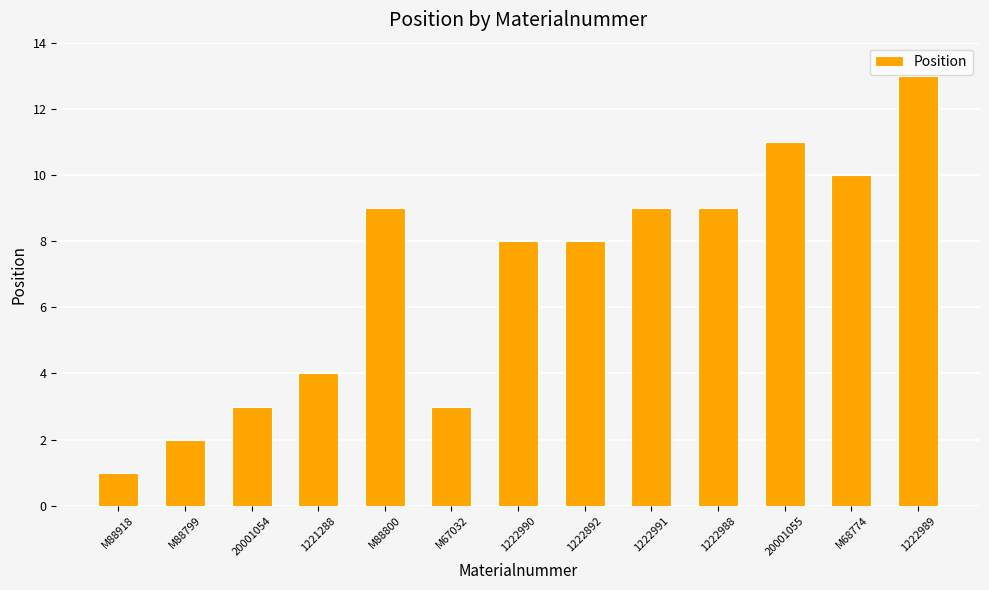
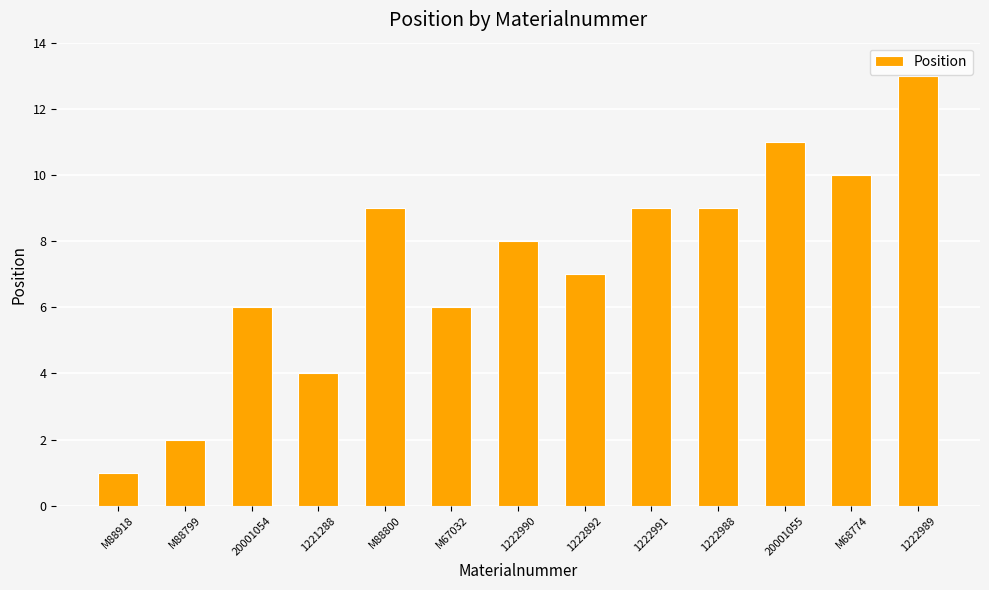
20001054: 3 -> 6
M67032: 3 -> 6
1222892: 8 -> 7
